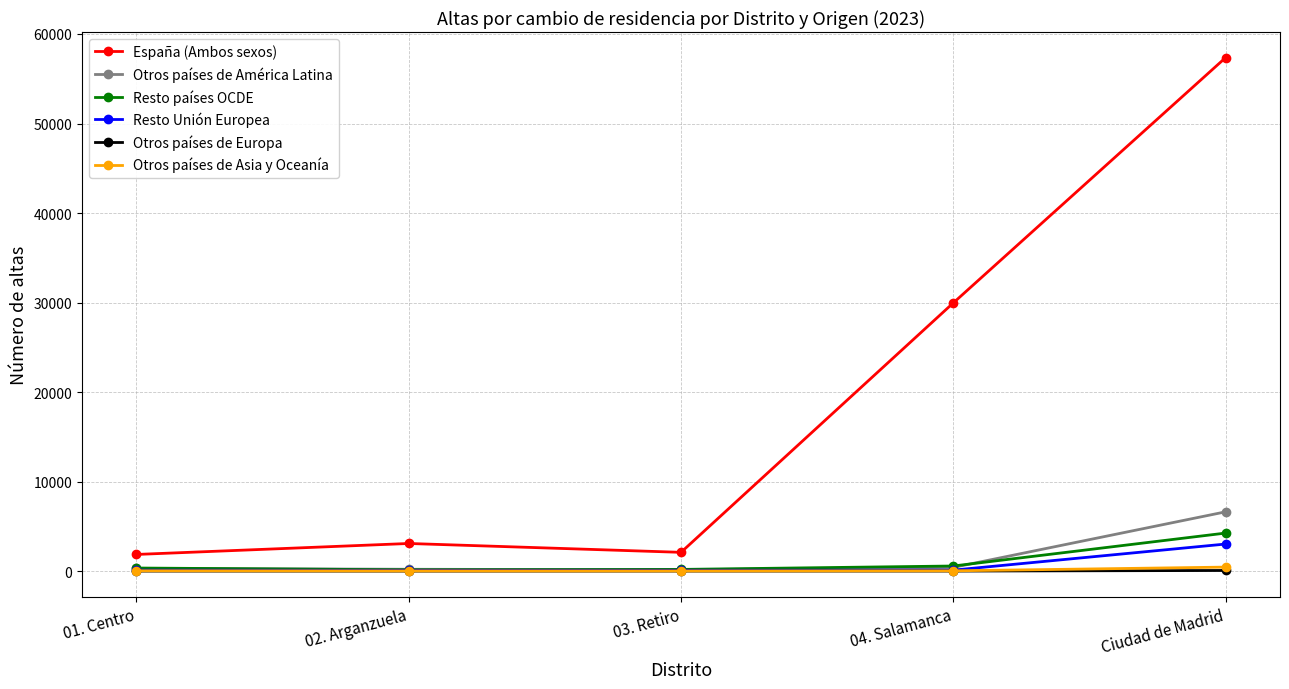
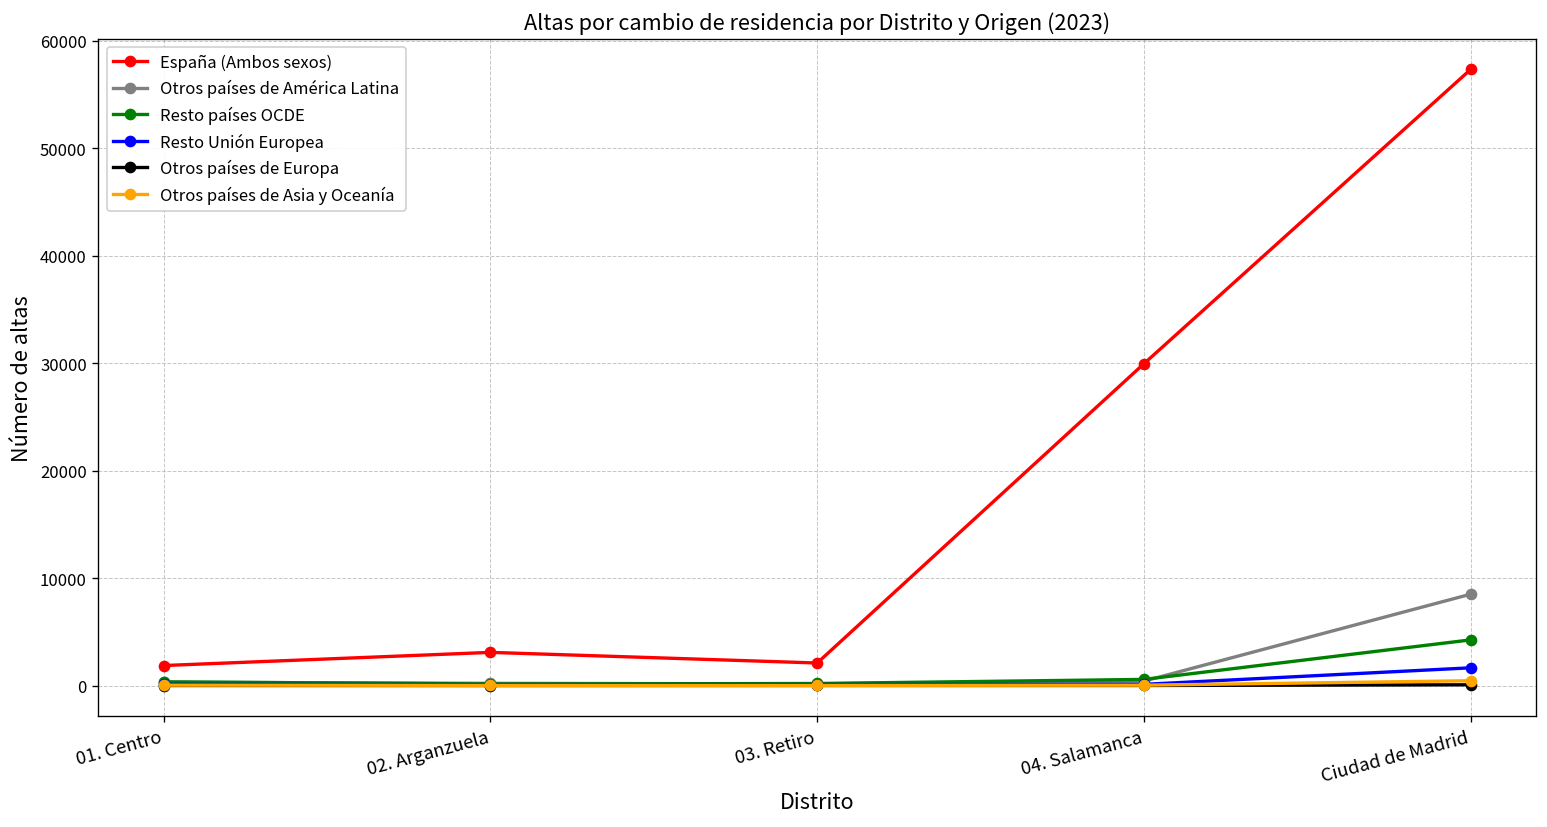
Otros países de América Latina, Ciudad de Madrid: 7000 -> 9000
Resto Unión Europea, Ciudad de Madrid: 3000 -> 2000
